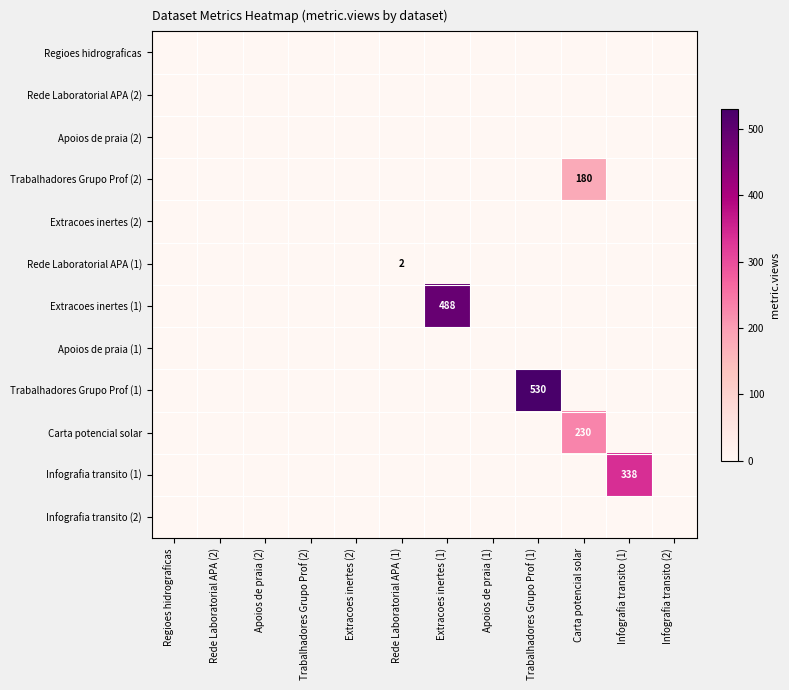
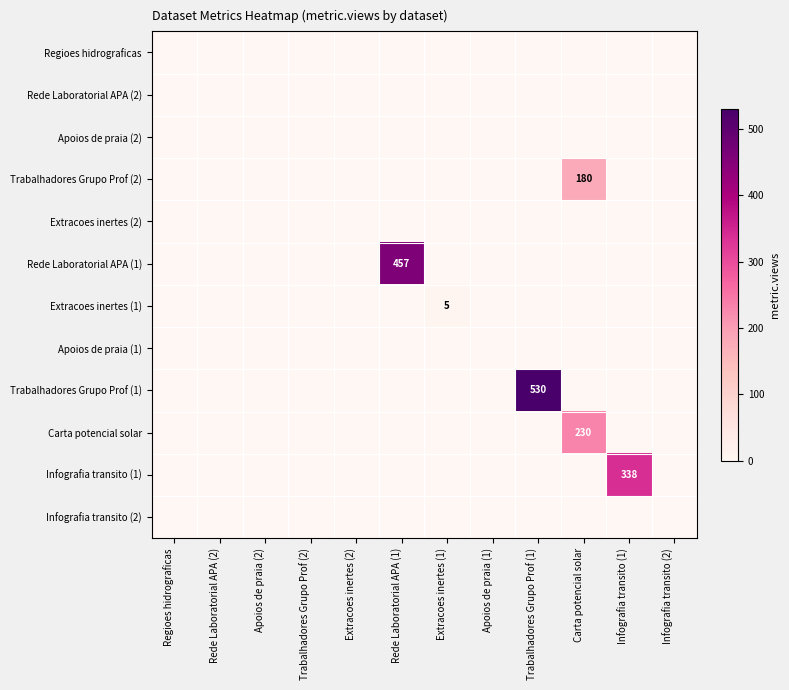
Rede Laboratorial APA (1), Rede Laboratorial APA (1): 2 -> 457
Extracoes inertes (1), Extracoes inertes (1): 488 -> 5
